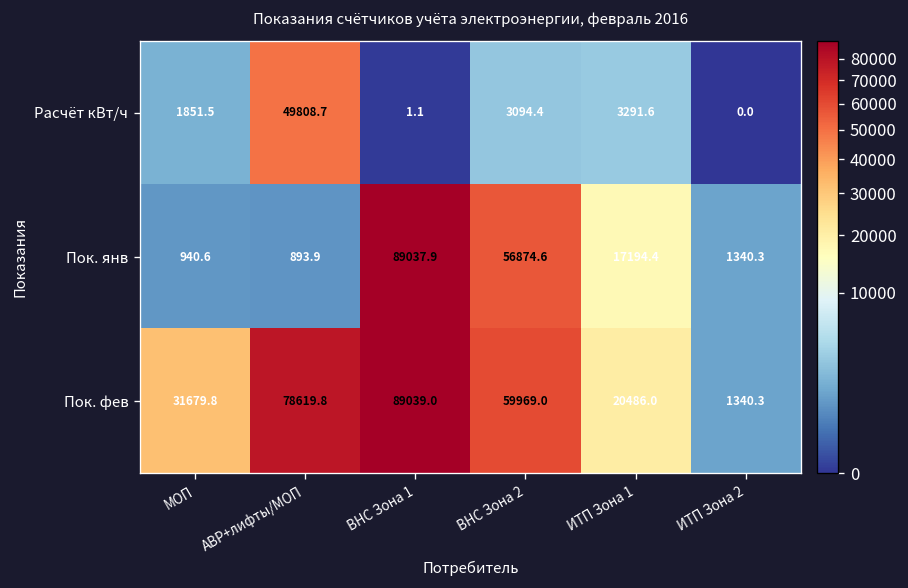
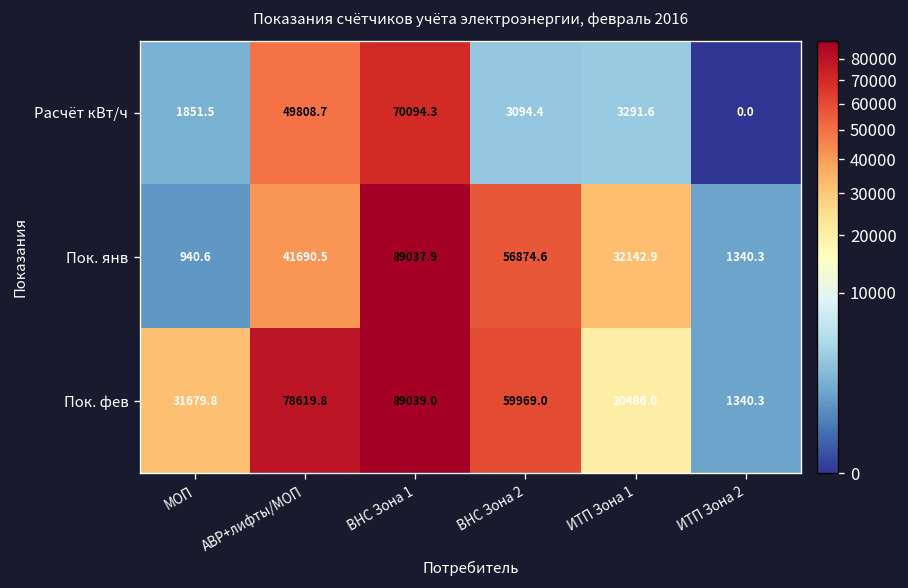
Расчёт кВт/ч, ВНС Зона 1: 1.1 -> 70094.3
Пок. янв, АВР+лифты/МОП: 893.9 -> 41690.5
Пок. янв, ИТП Зона 1: 17194.4 -> 32142.9
